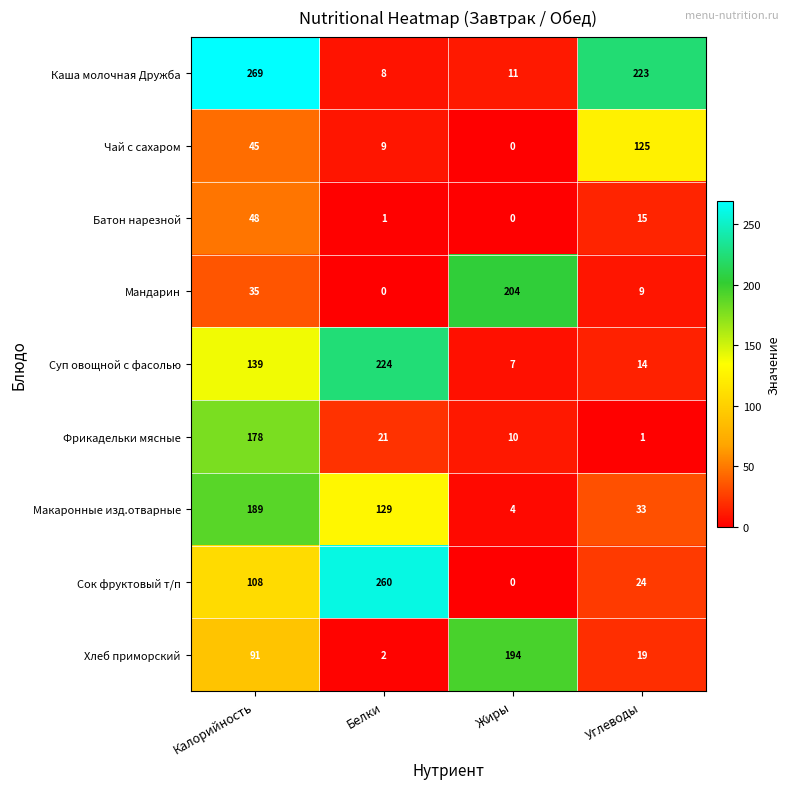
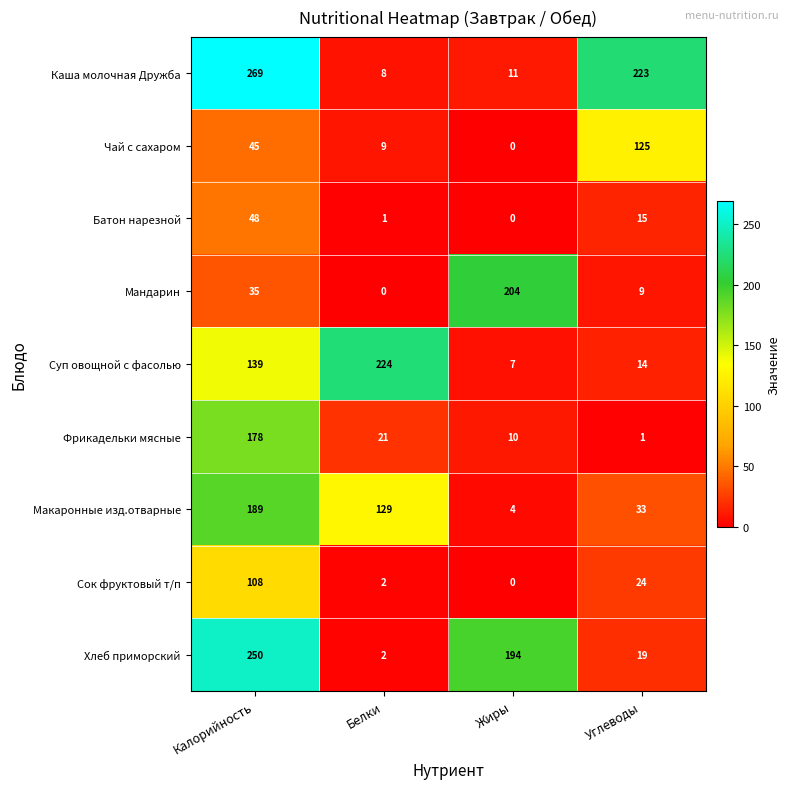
Сок фруктовый т/п, Белки: 260 -> 2
Хлеб приморский, Калорийность: 91 -> 250
